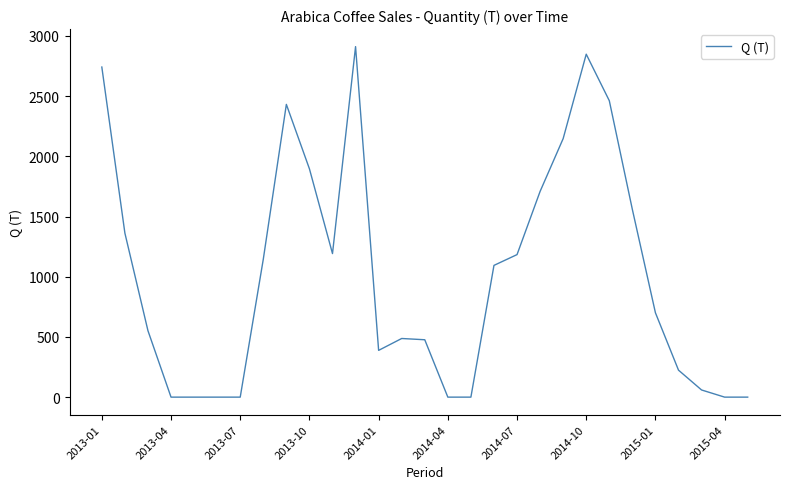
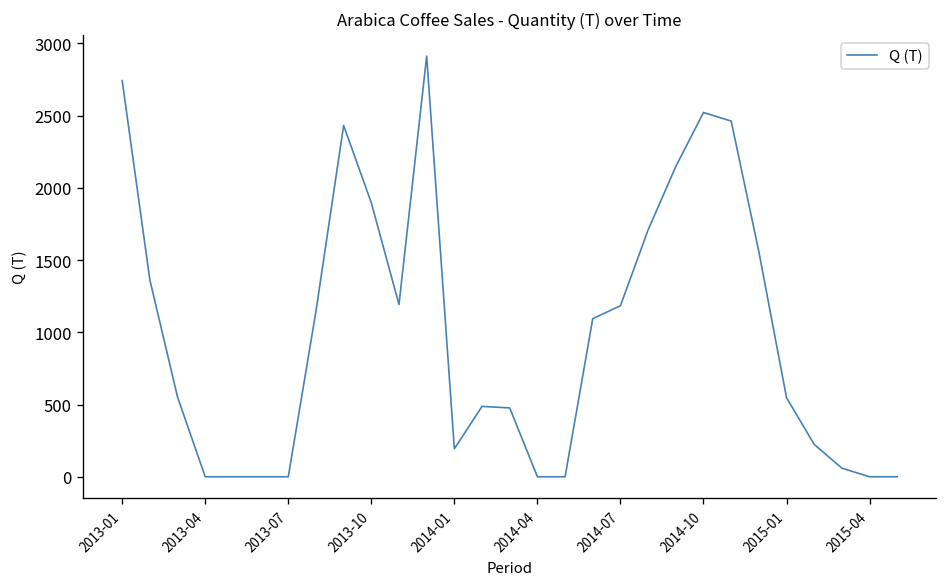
2014-01: 390 -> 190
2014-10: 2850 -> 2520
2015-01: 700 -> 550
